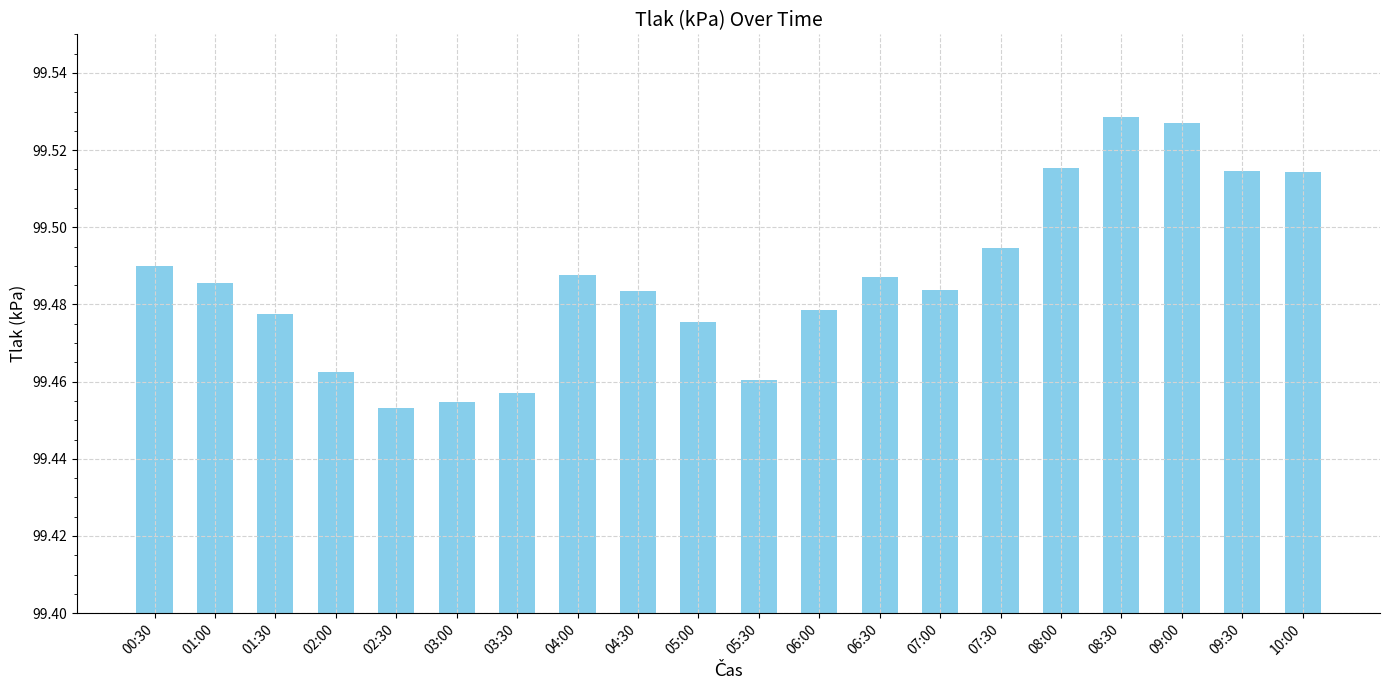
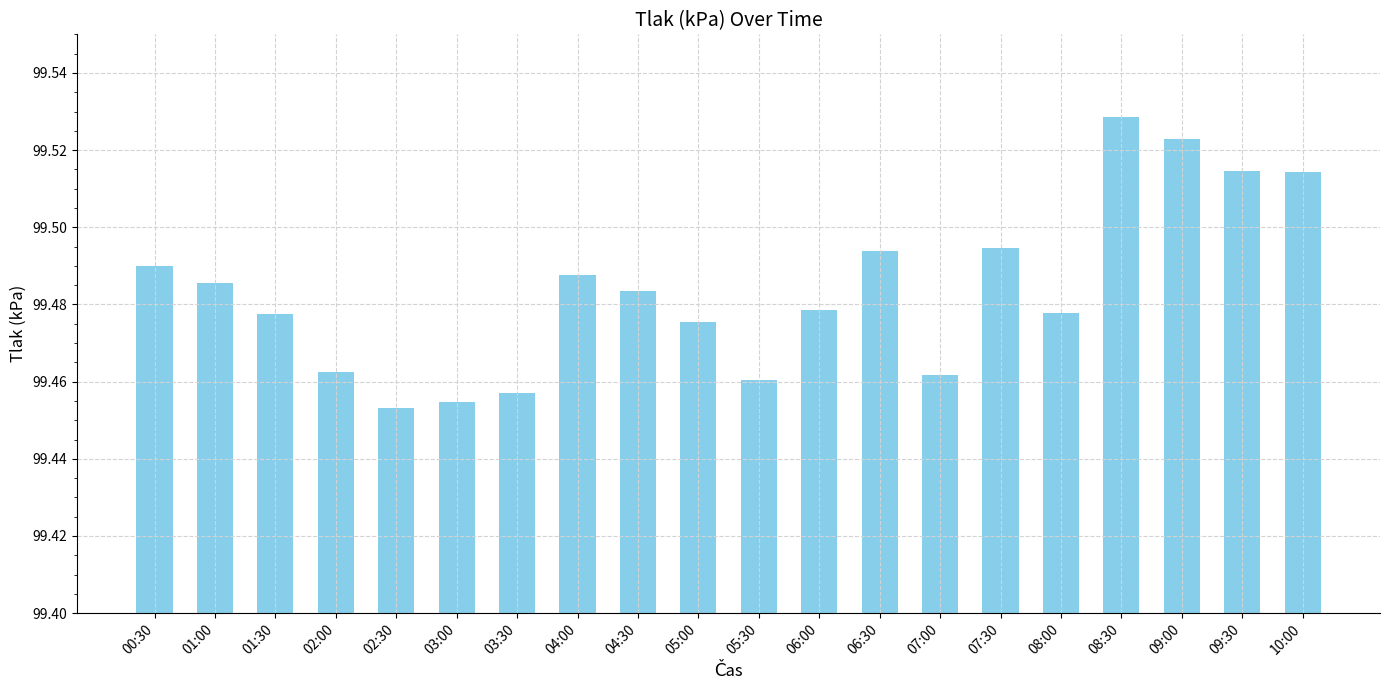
06:30: 99.487 -> 99.494
07:00: 99.484 -> 99.462
08:00: 99.515 -> 99.478
09:00: 99.527 -> 99.523
